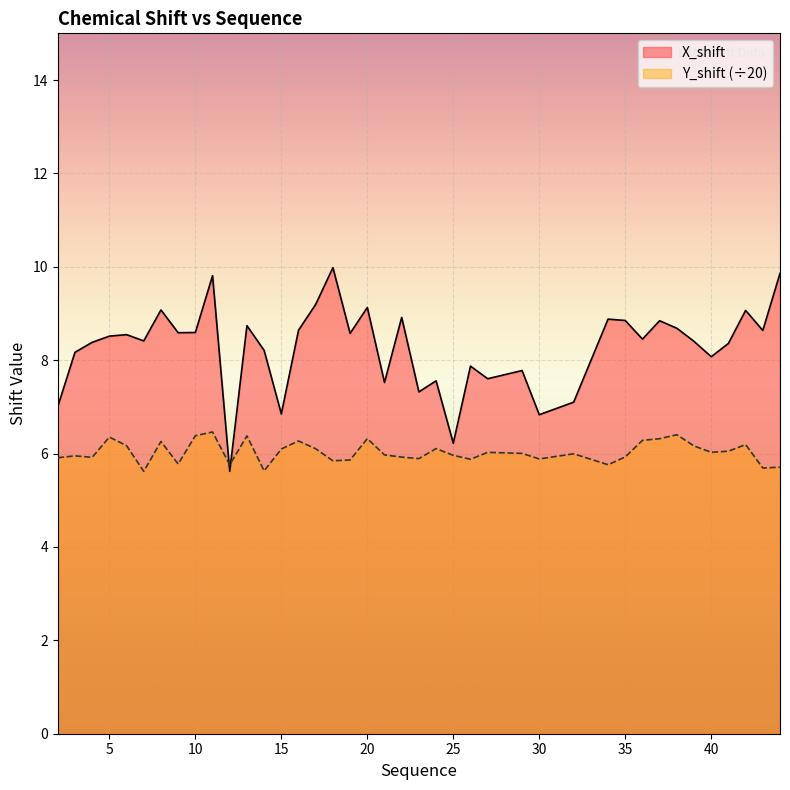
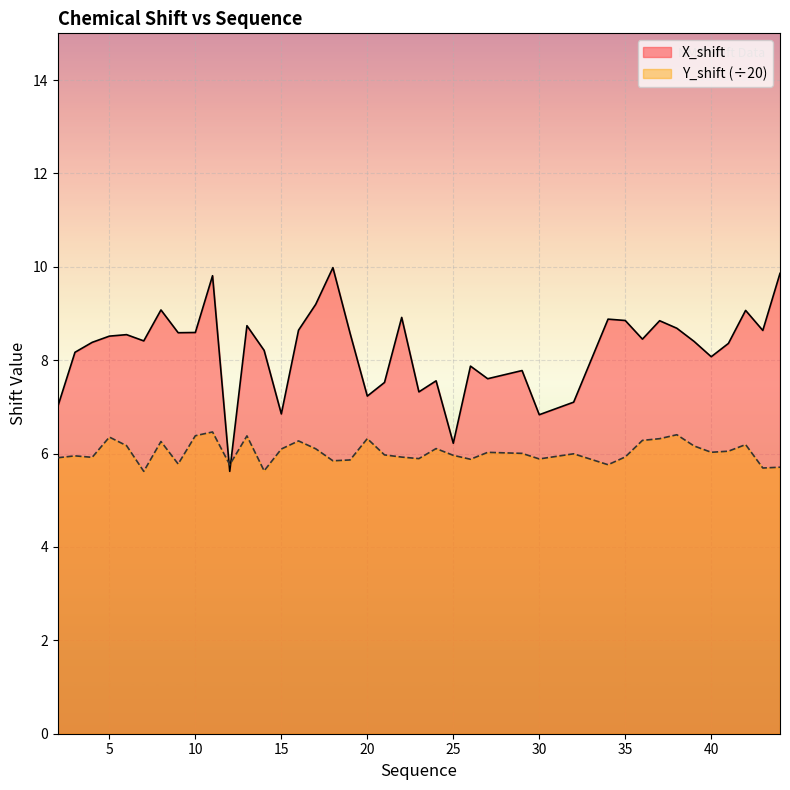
X_shift, 20: 9.1 -> 7.2
